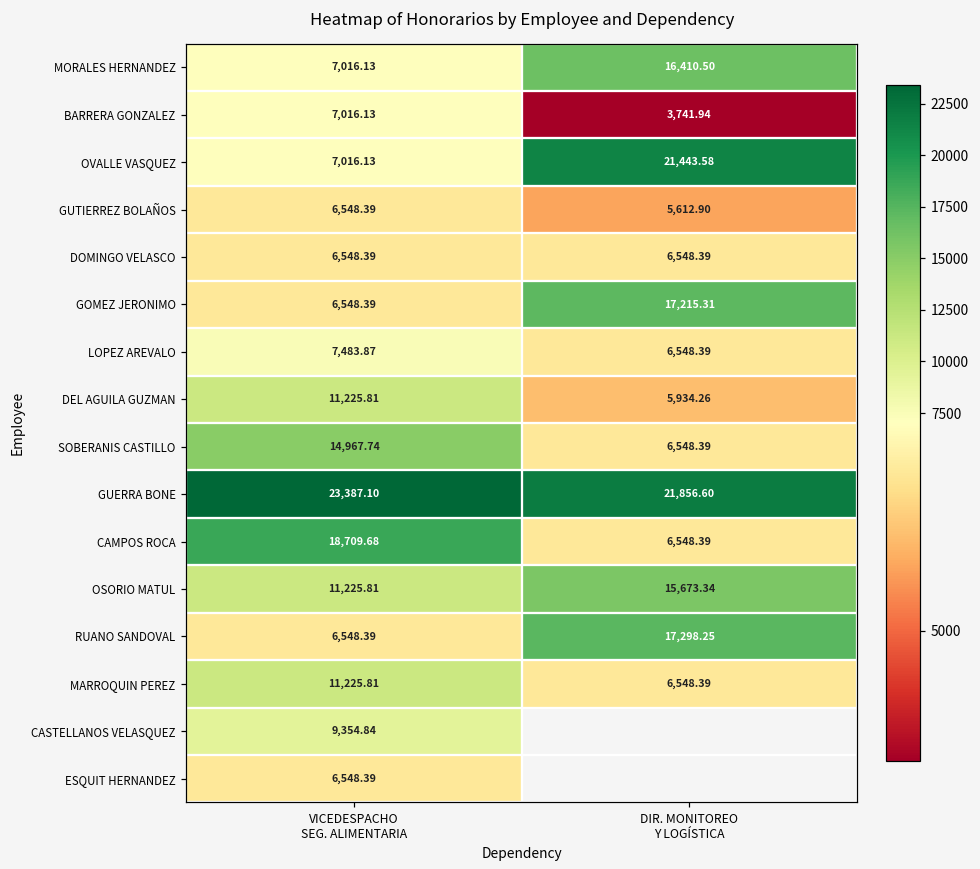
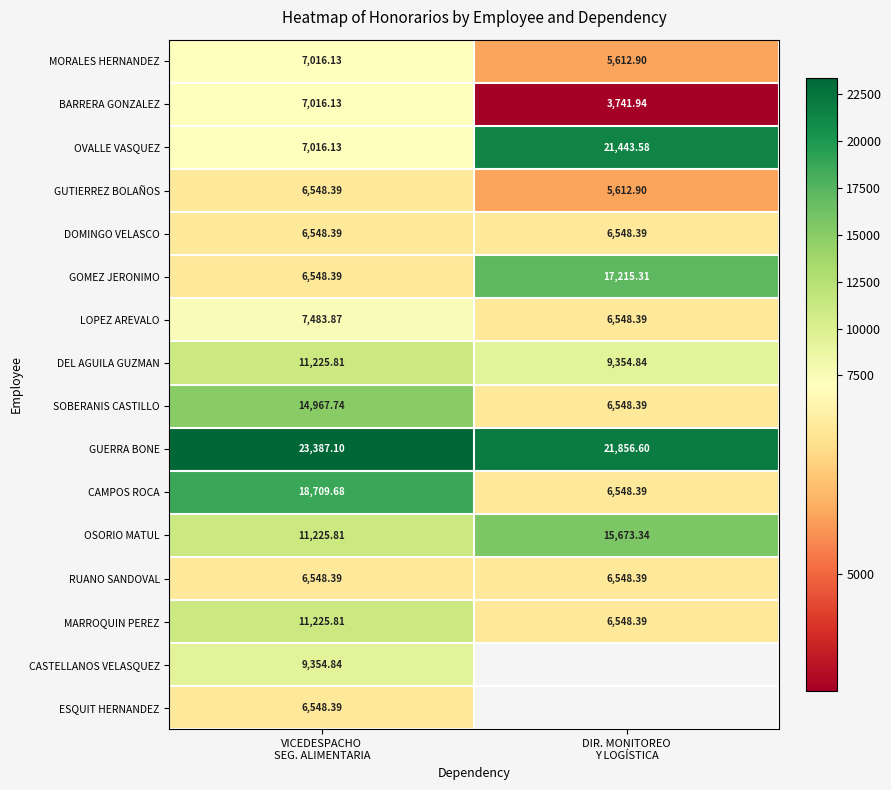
MORALES HERNANDEZ, DIR. MONITOREO Y LOGÍSTICA: 16,410.50 -> 5,612.90
DEL AGUILA GUZMAN, DIR. MONITOREO Y LOGÍSTICA: 5,934.26 -> 9,354.84
RUANO SANDOVAL, DIR. MONITOREO Y LOGÍSTICA: 17,298.25 -> 6,548.39
